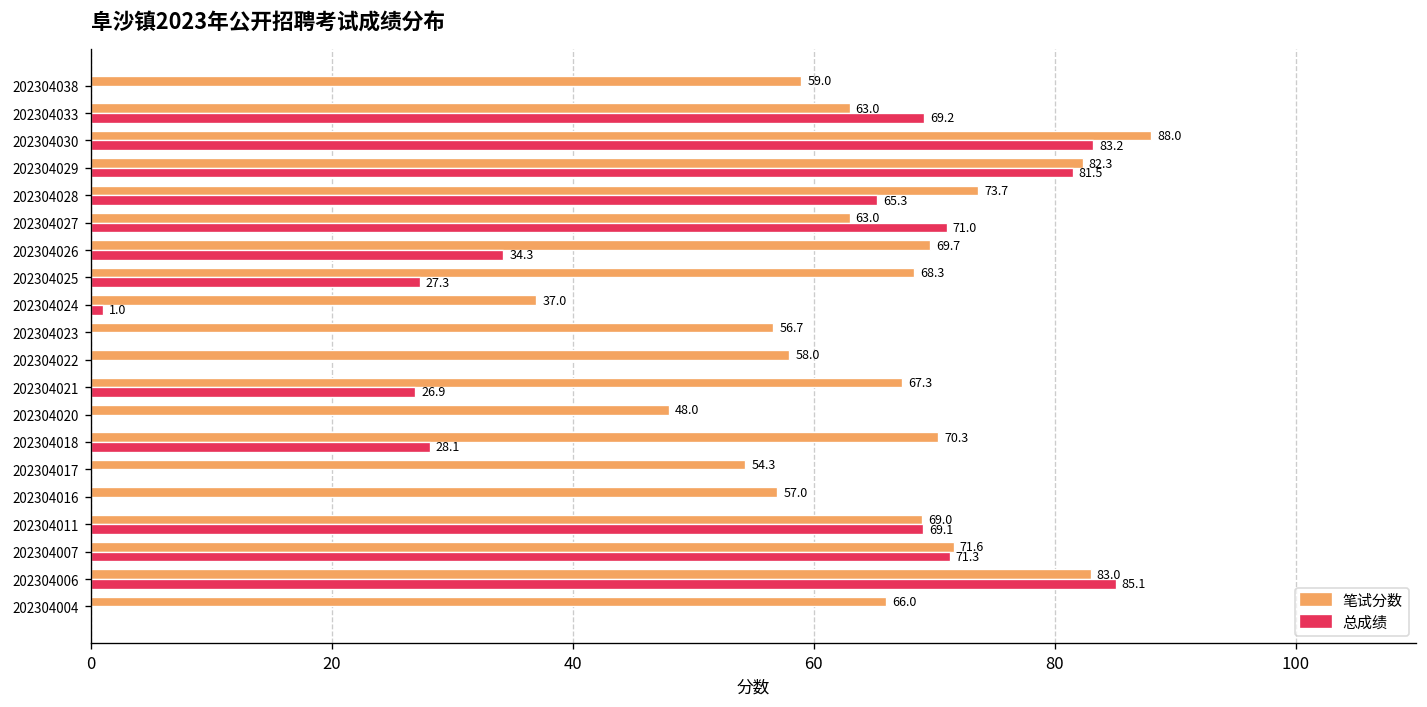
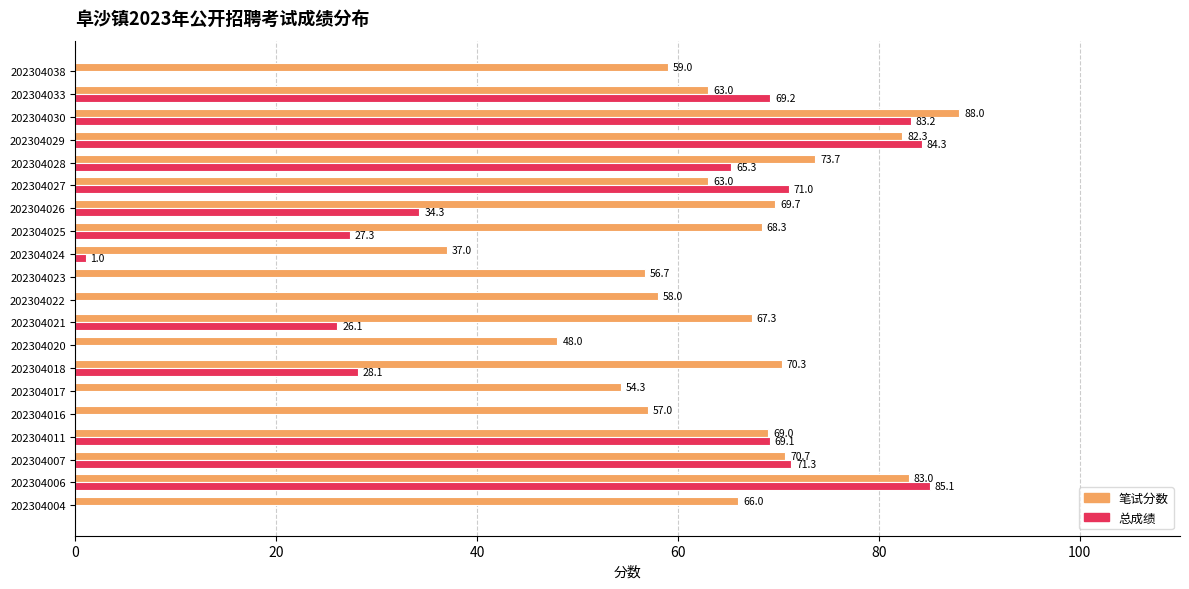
总成绩, 202304029: 81.5 -> 84.3
总成绩, 202304021: 26.9 -> 26.1
笔试分数, 202304007: 71.6 -> 70.7
